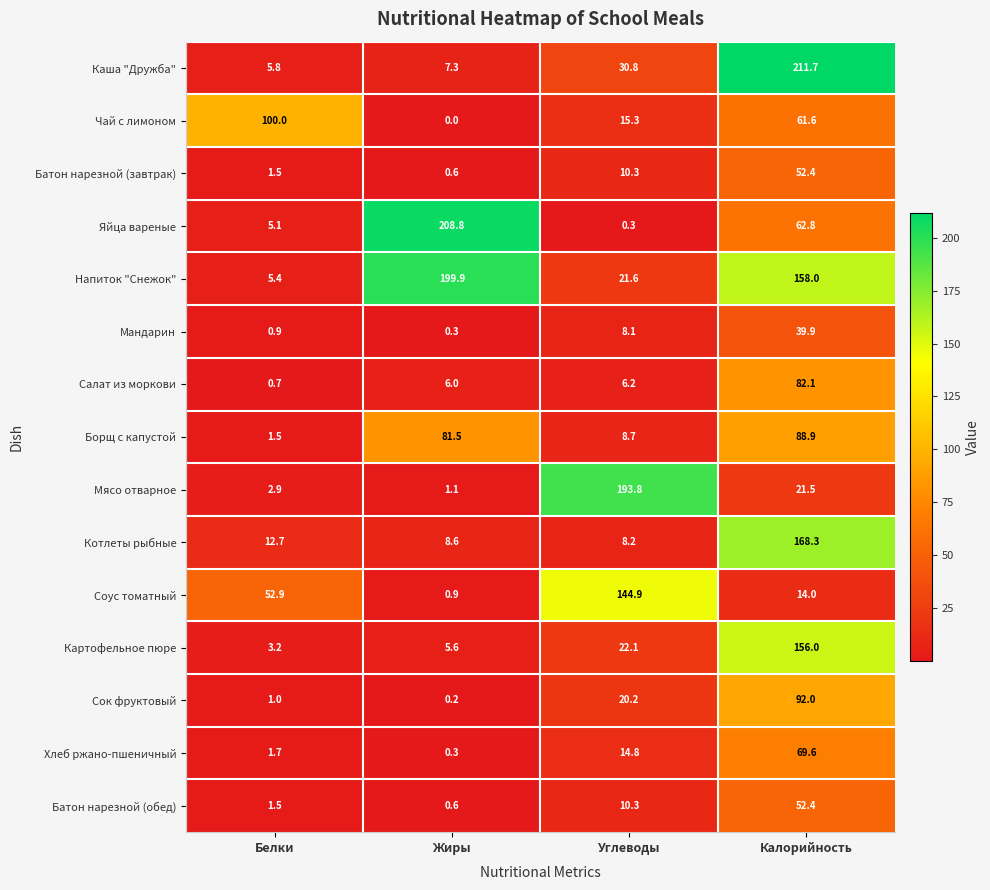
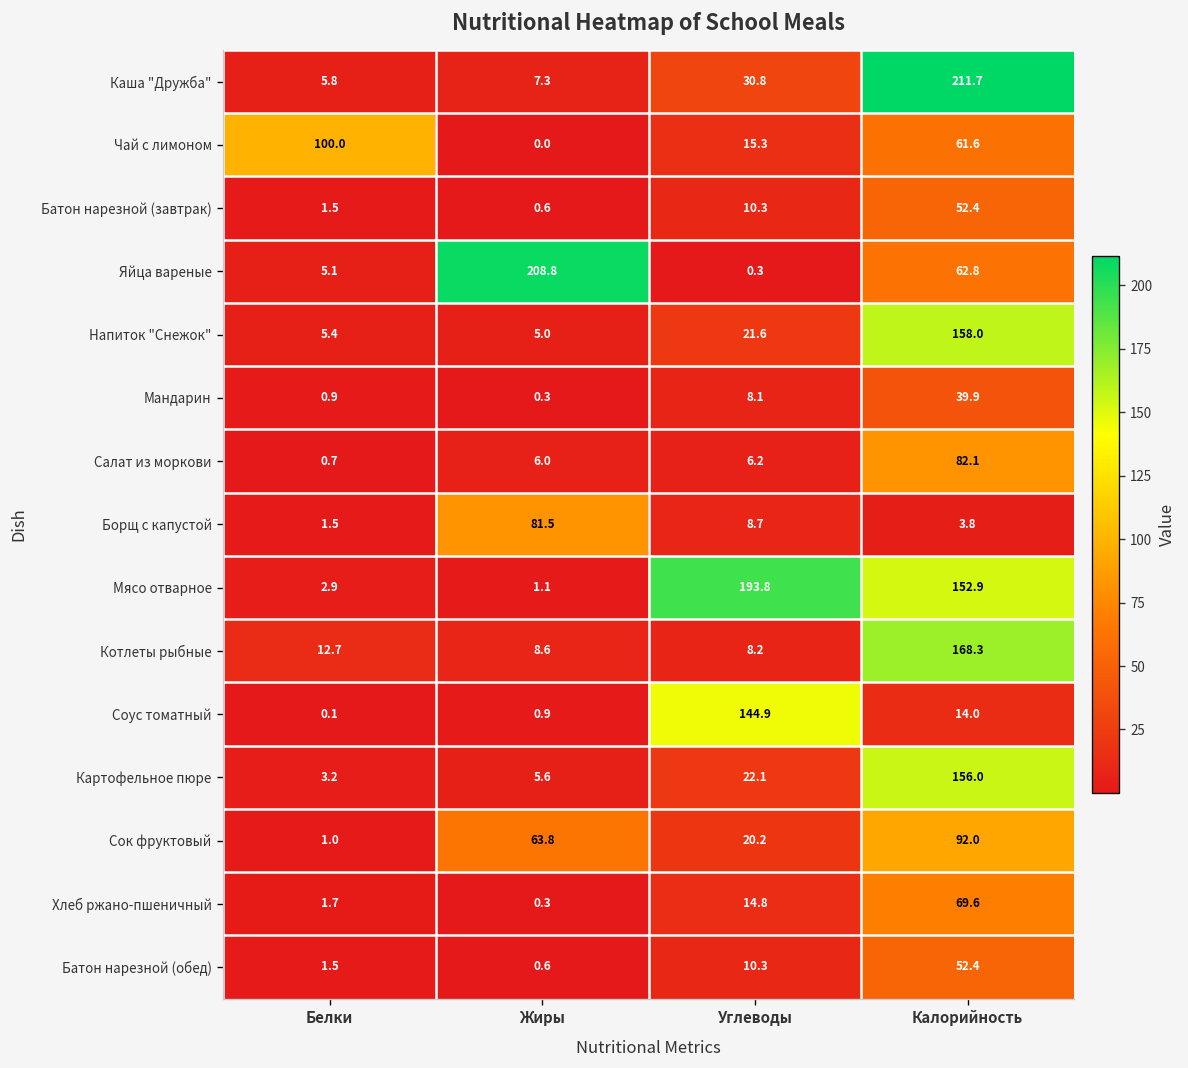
Напиток "Снежок", Жиры: 199.9 -> 5.0
Борщ с капустой, Калорийность: 88.9 -> 3.8
Мясо отварное, Калорийность: 21.5 -> 152.9
Соус томатный, Белки: 52.9 -> 0.1
Сок фруктовый, Жиры: 0.2 -> 63.8
